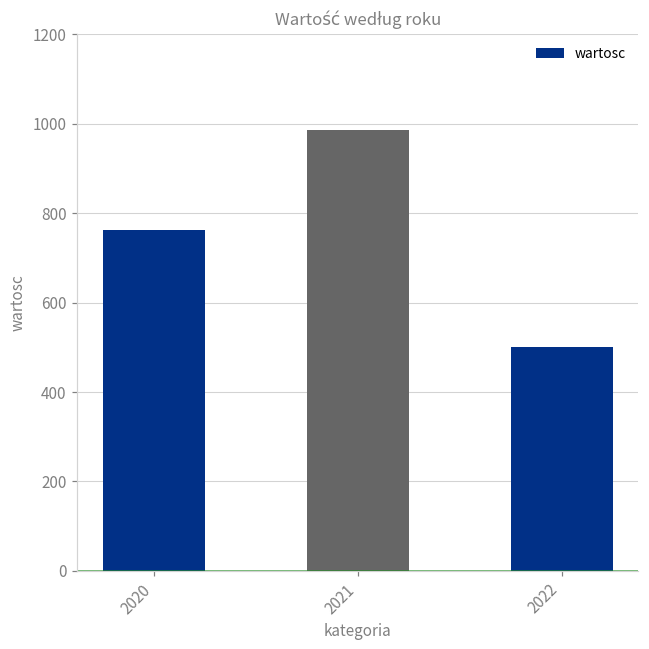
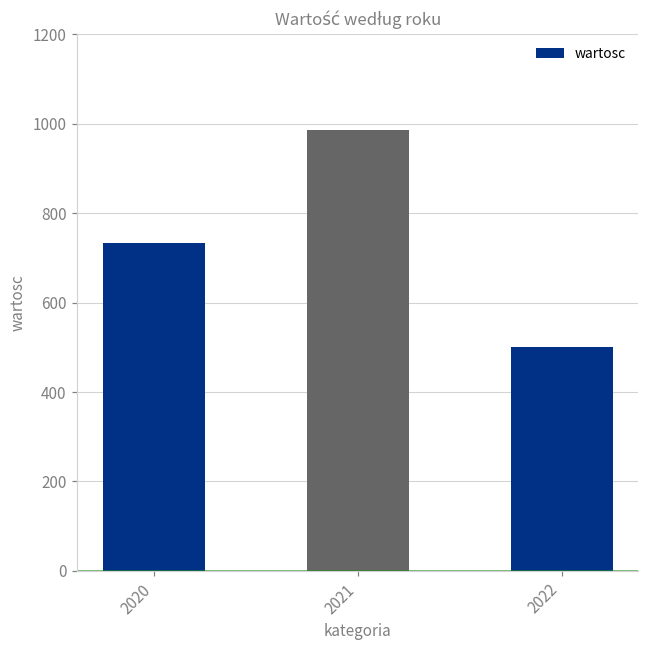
2020: 760 -> 730
